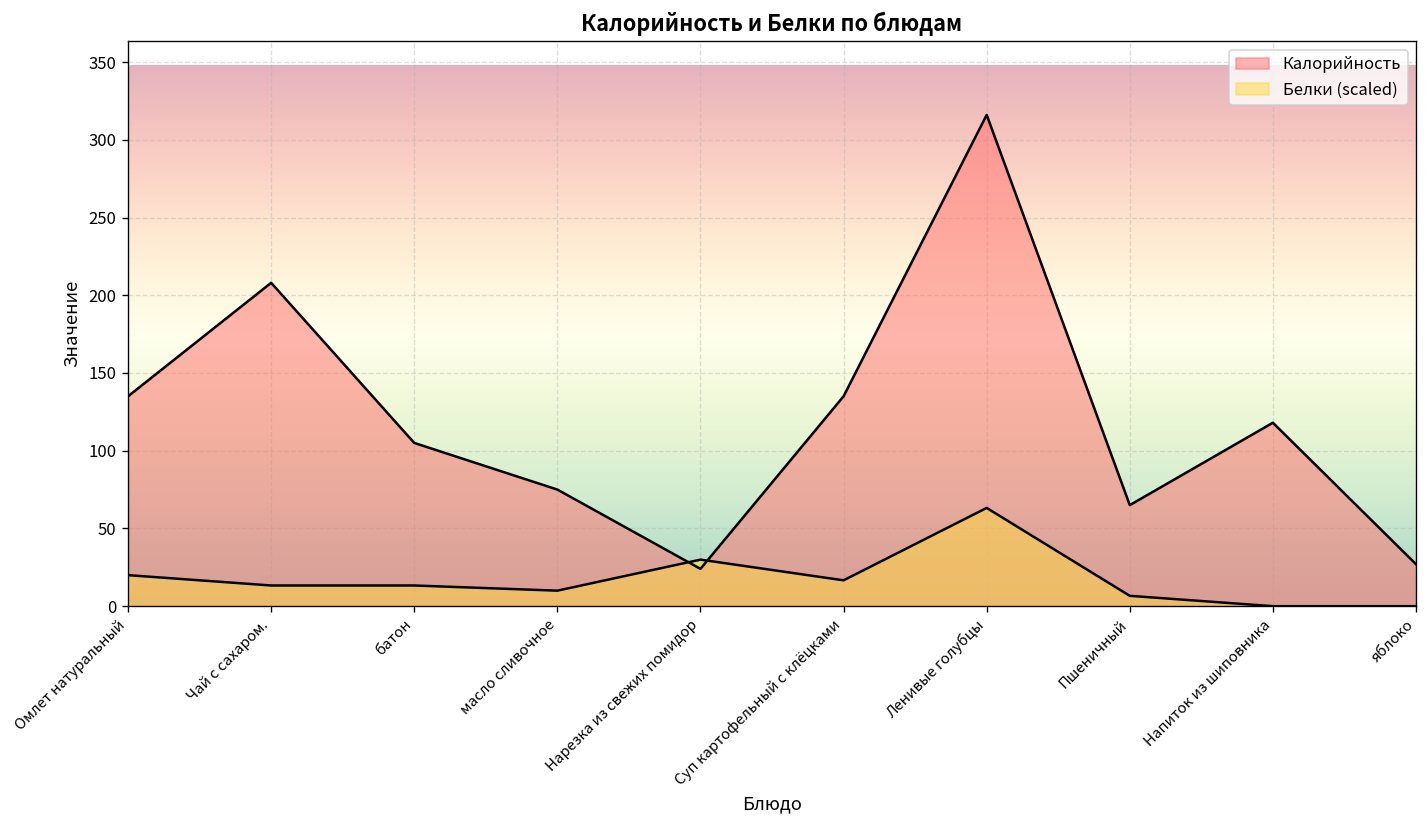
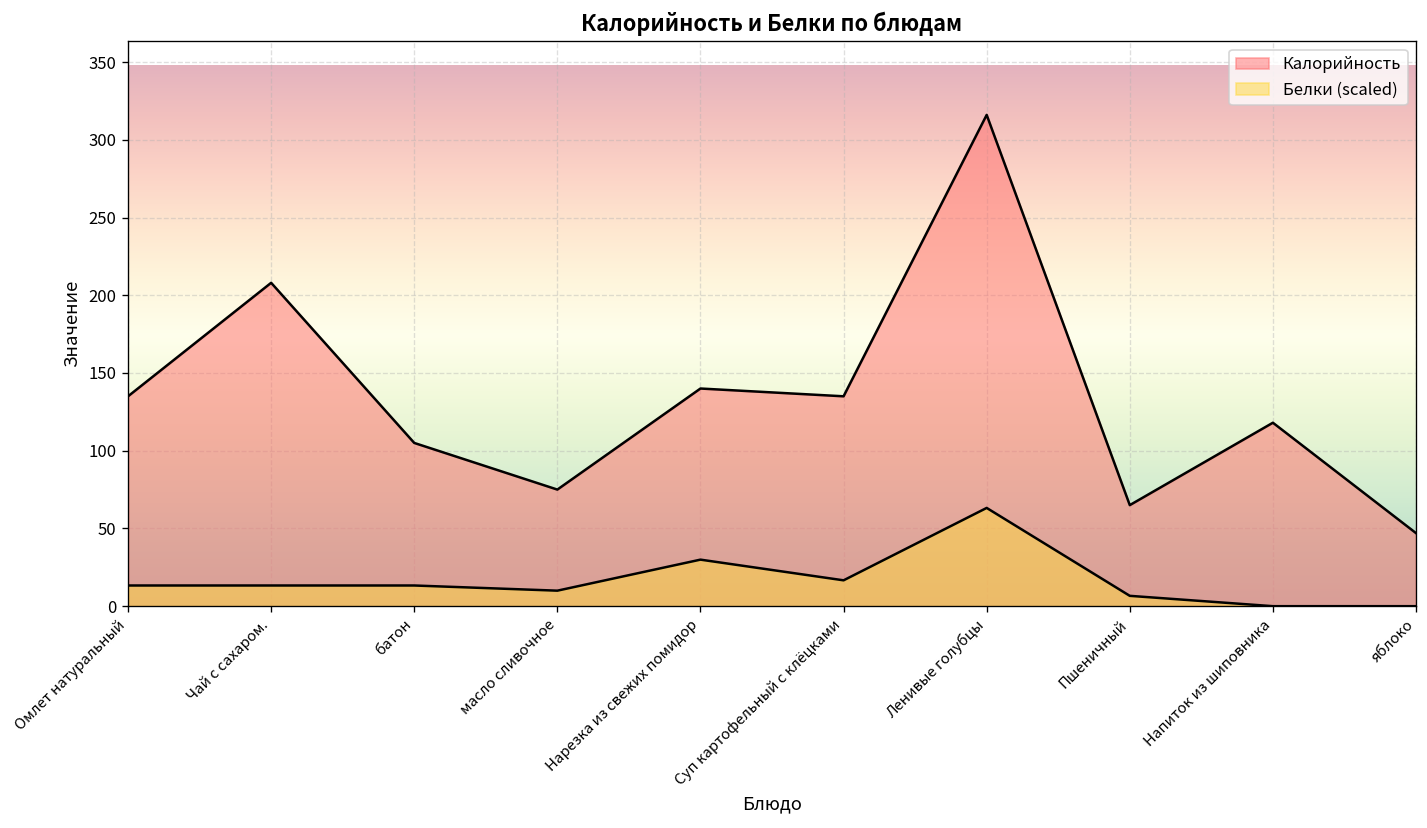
Белки (scaled), Омлет натуральный: 20 -> 13
Калорийность, Нарезка из свежих помидор: 24 -> 140
Калорийность, яблоко: 27 -> 47
